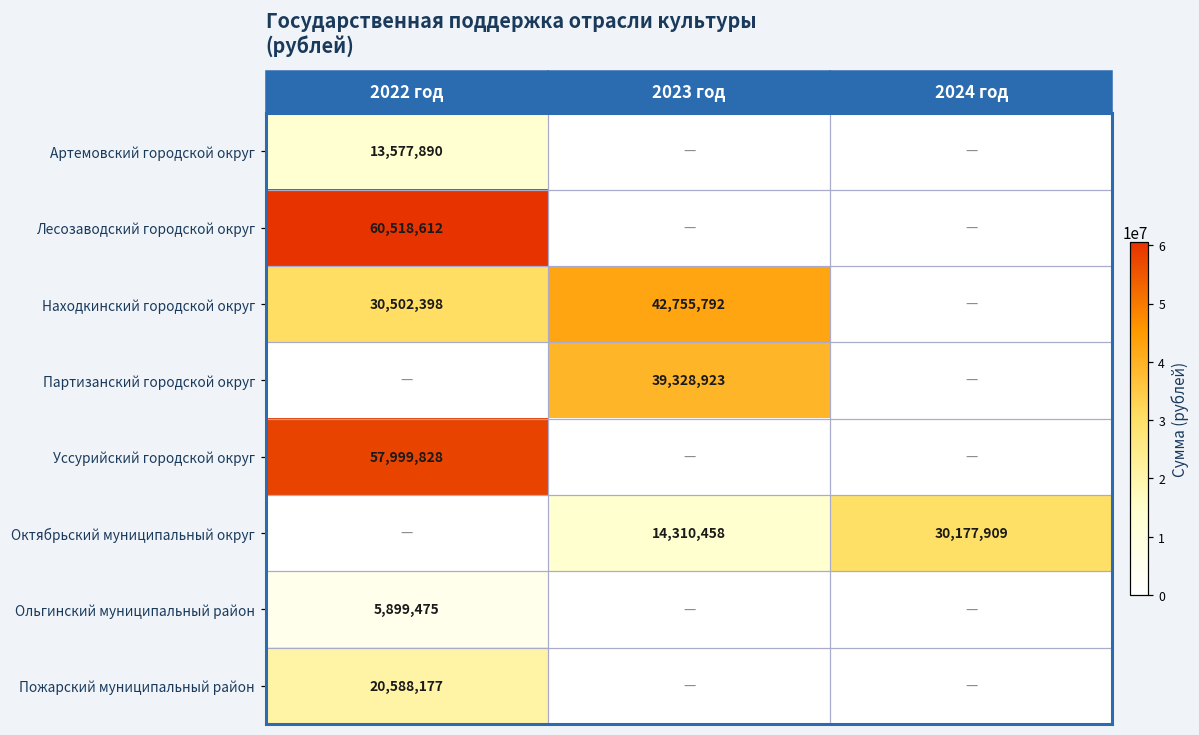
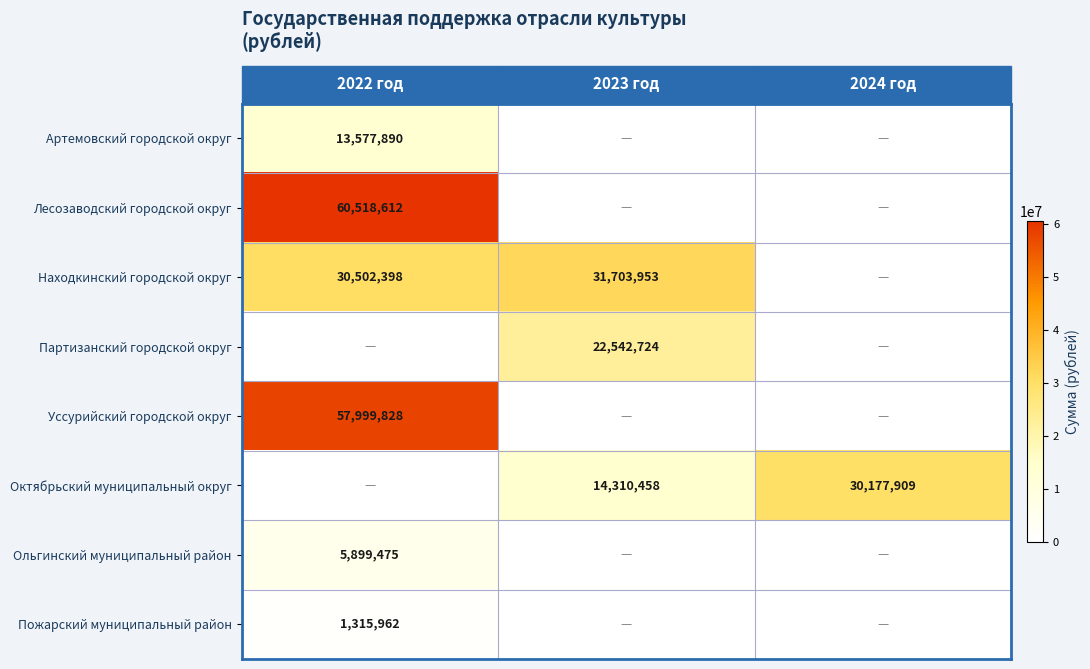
Находкинский городской округ, 2023 год: 42,755,792 -> 31,703,953
Партизанский городской округ, 2023 год: 39,328,923 -> 22,542,724
Пожарский муниципальный район, 2022 год: 20,588,177 -> 1,315,962
